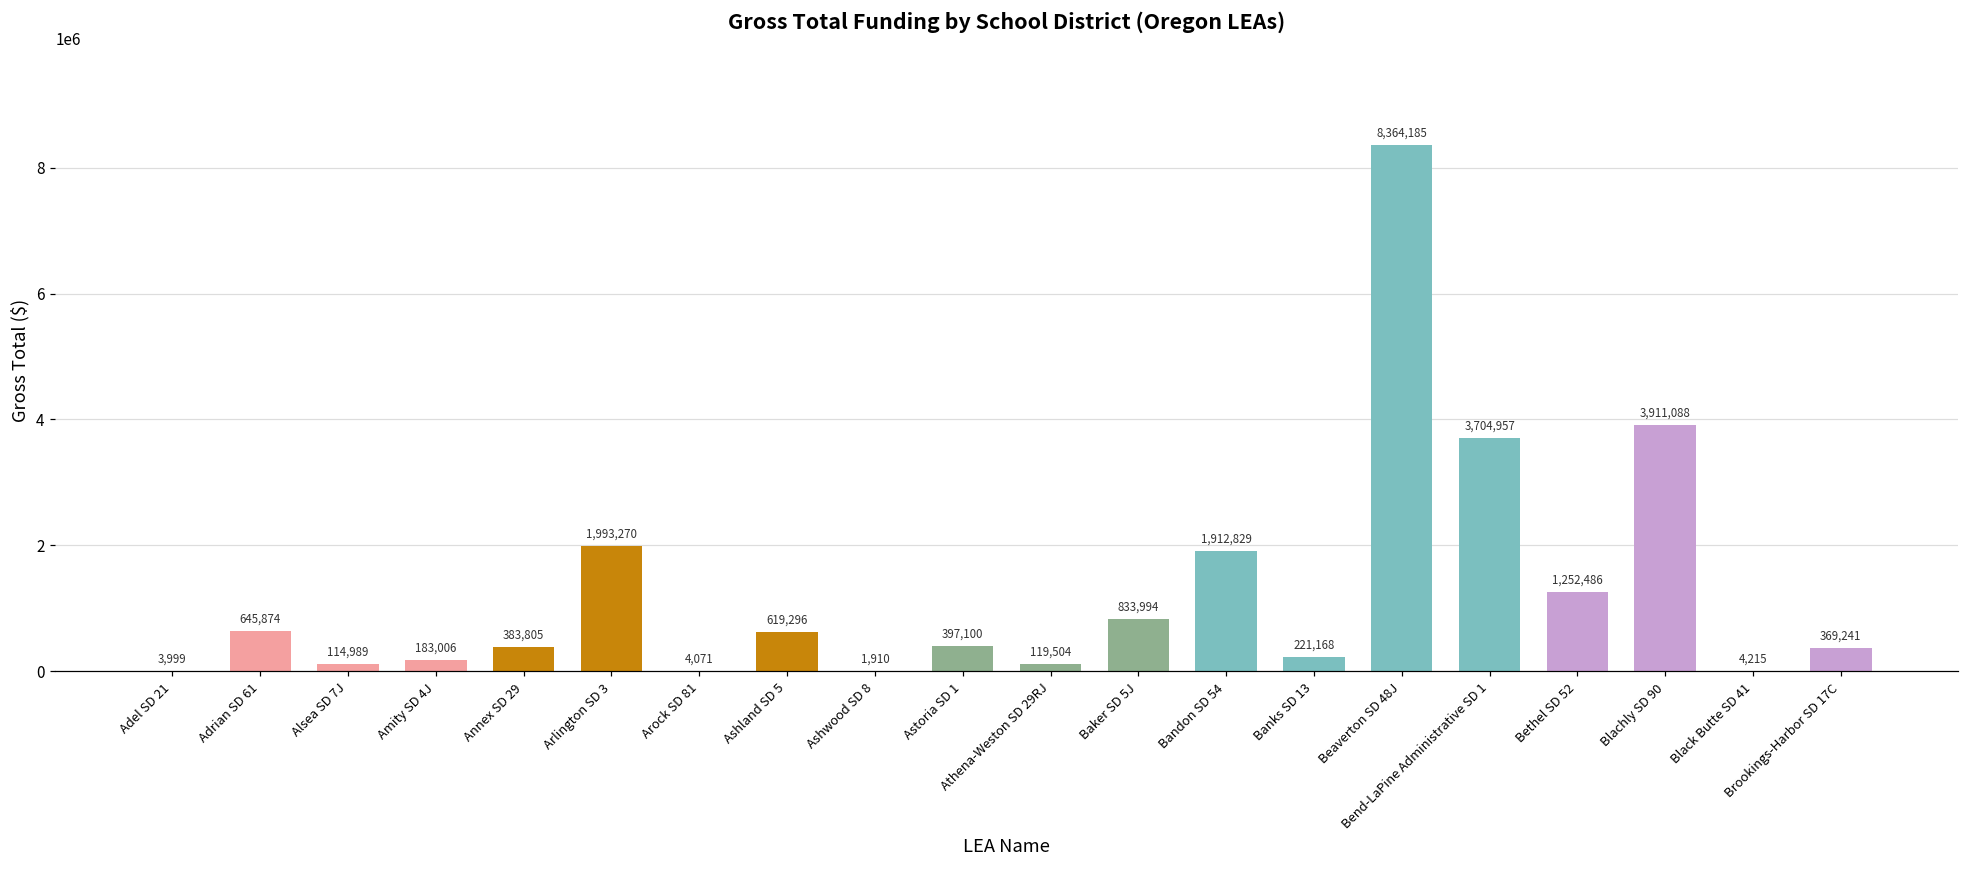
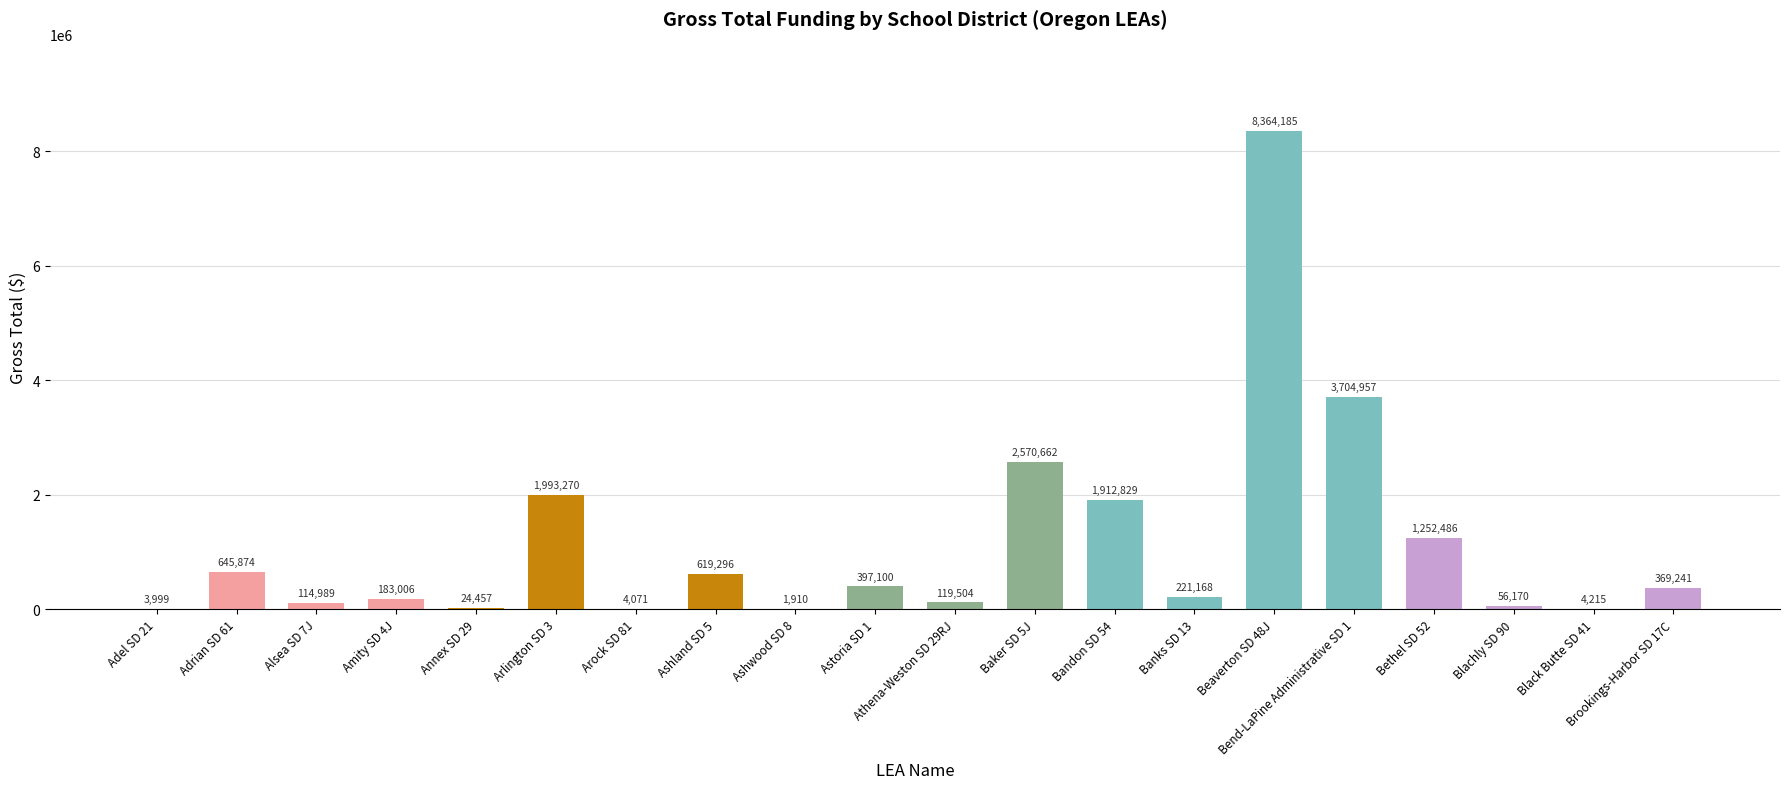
Annex SD 29: 383,805 -> 24,457
Baker SD 5J: 833,994 -> 2,570,662
Blachly SD 90: 3,911,088 -> 56,170
